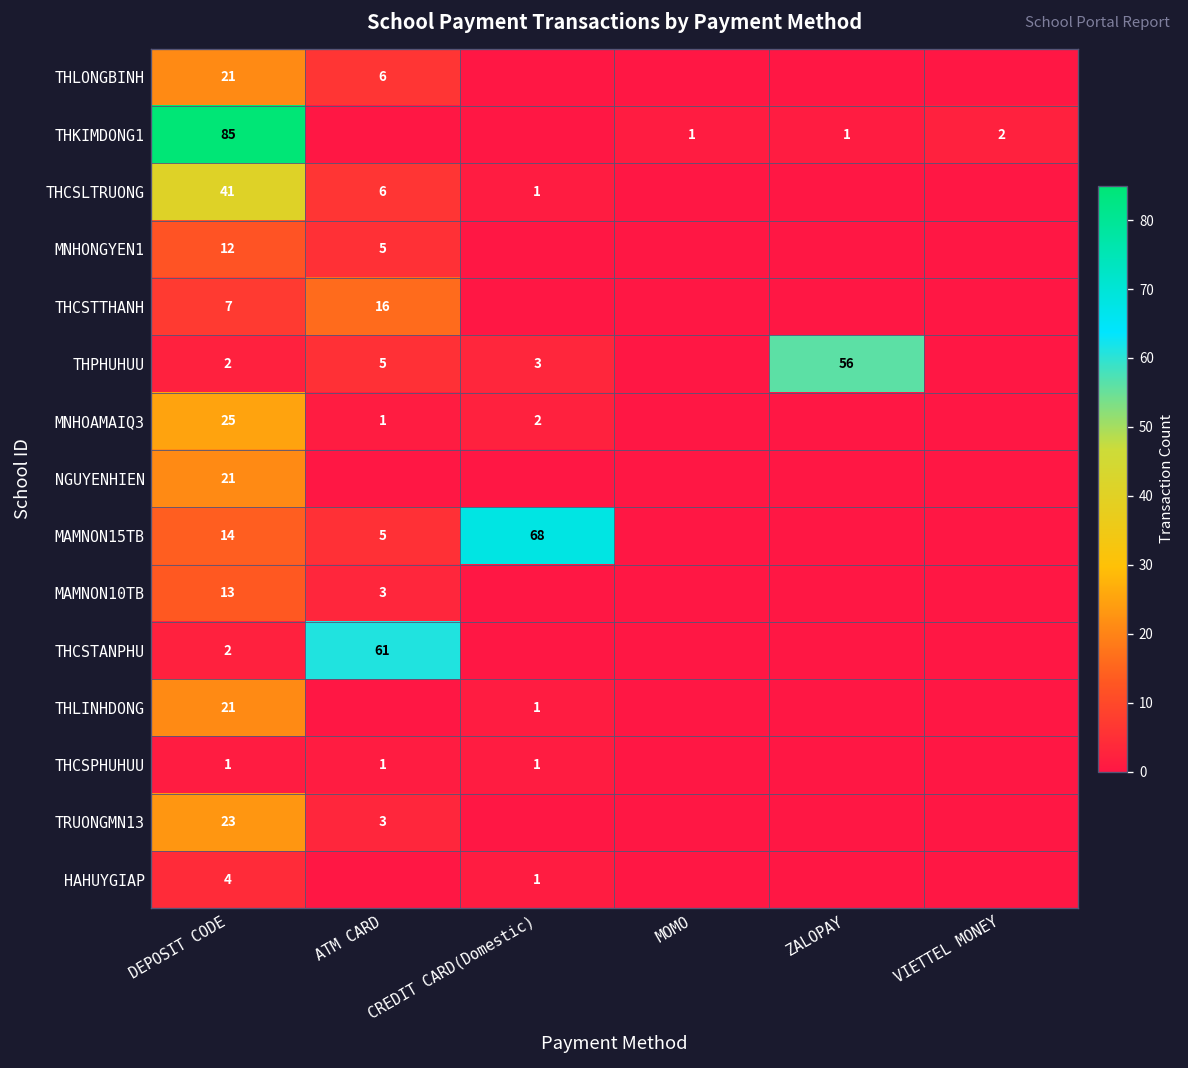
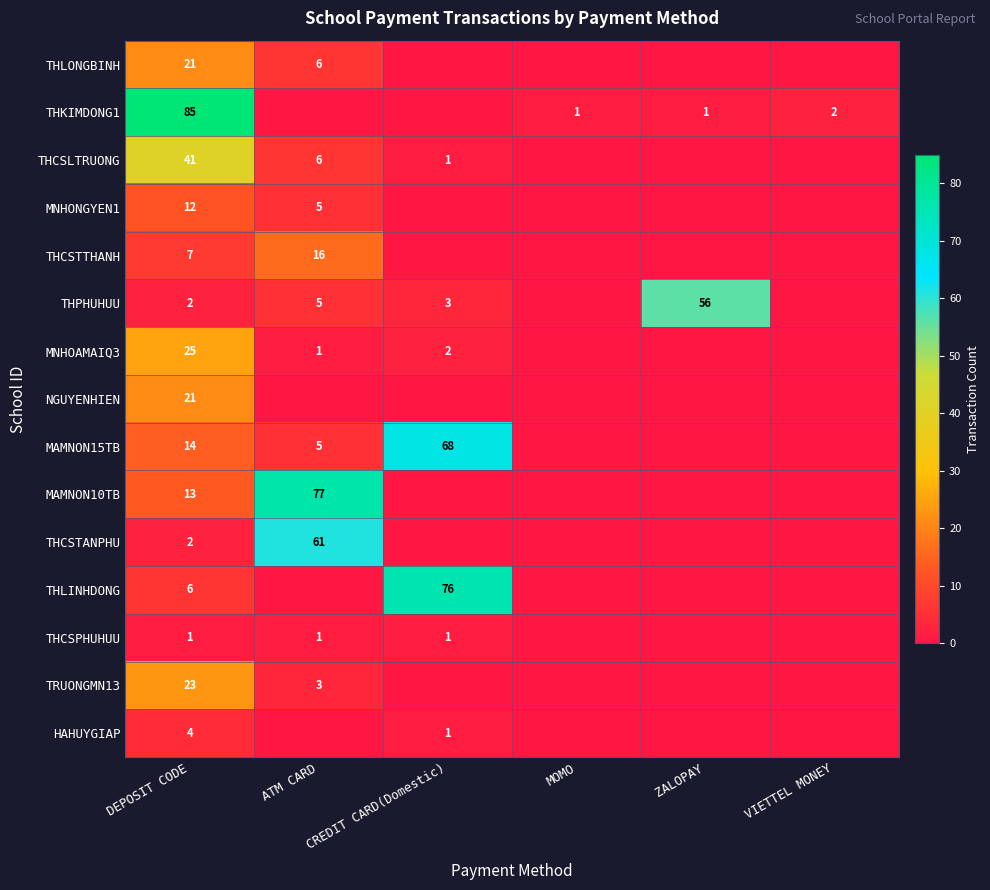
MAMNON10TB, ATM CARD: 3 -> 77
THLINHDONG, DEPOSIT CODE: 21 -> 6
THLINHDONG, CREDIT CARD(Domestic): 1 -> 76
